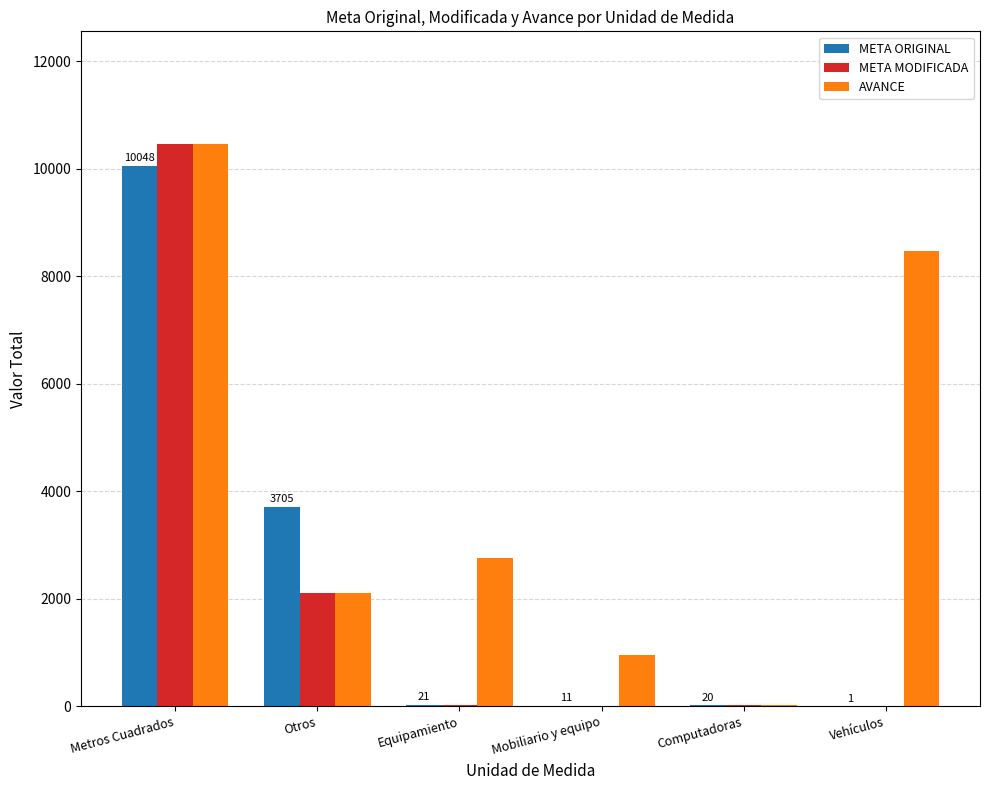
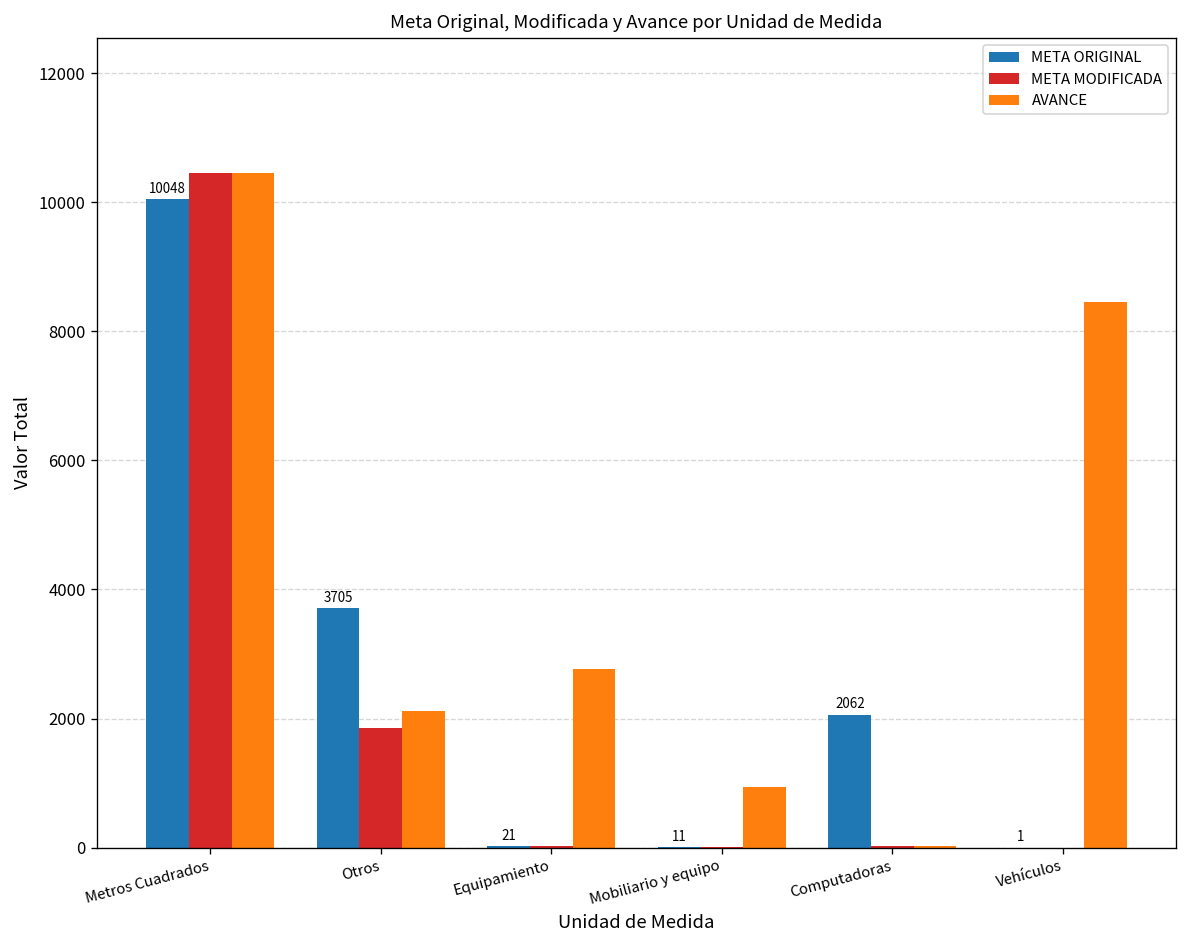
META MODIFICADA, Otros: 2100 -> 1800
META ORIGINAL, Computadoras: 20 -> 2062
